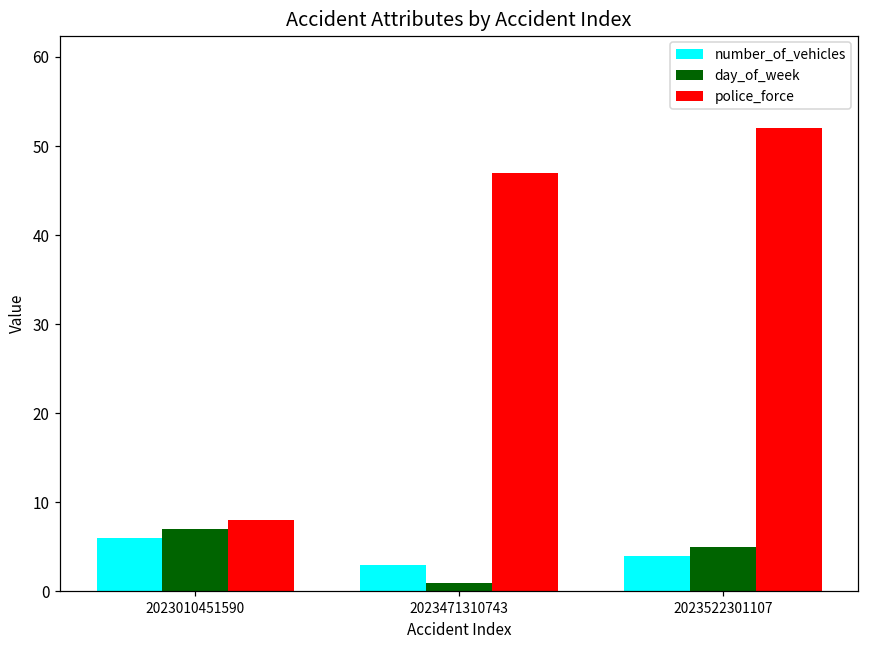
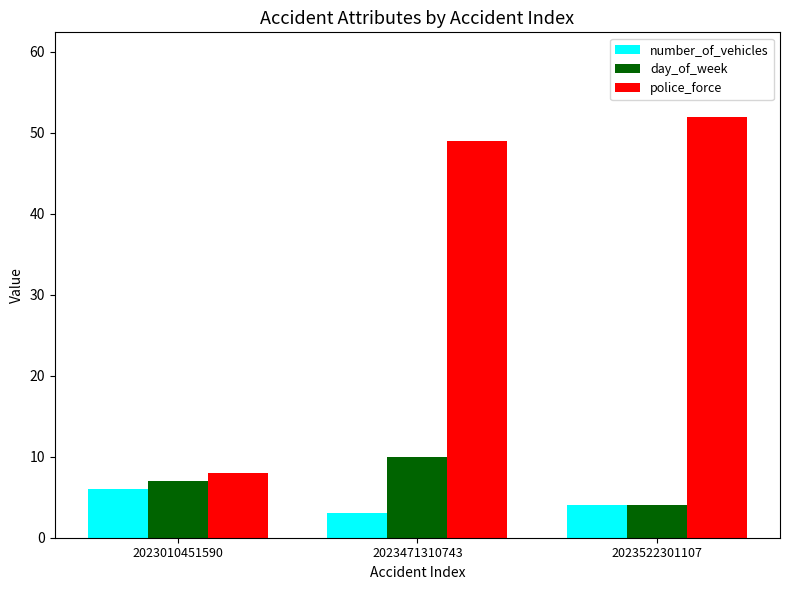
day_of_week, 2023471310743: 1 -> 10
police_force, 2023471310743: 47 -> 49
day_of_week, 2023522301107: 5 -> 4
